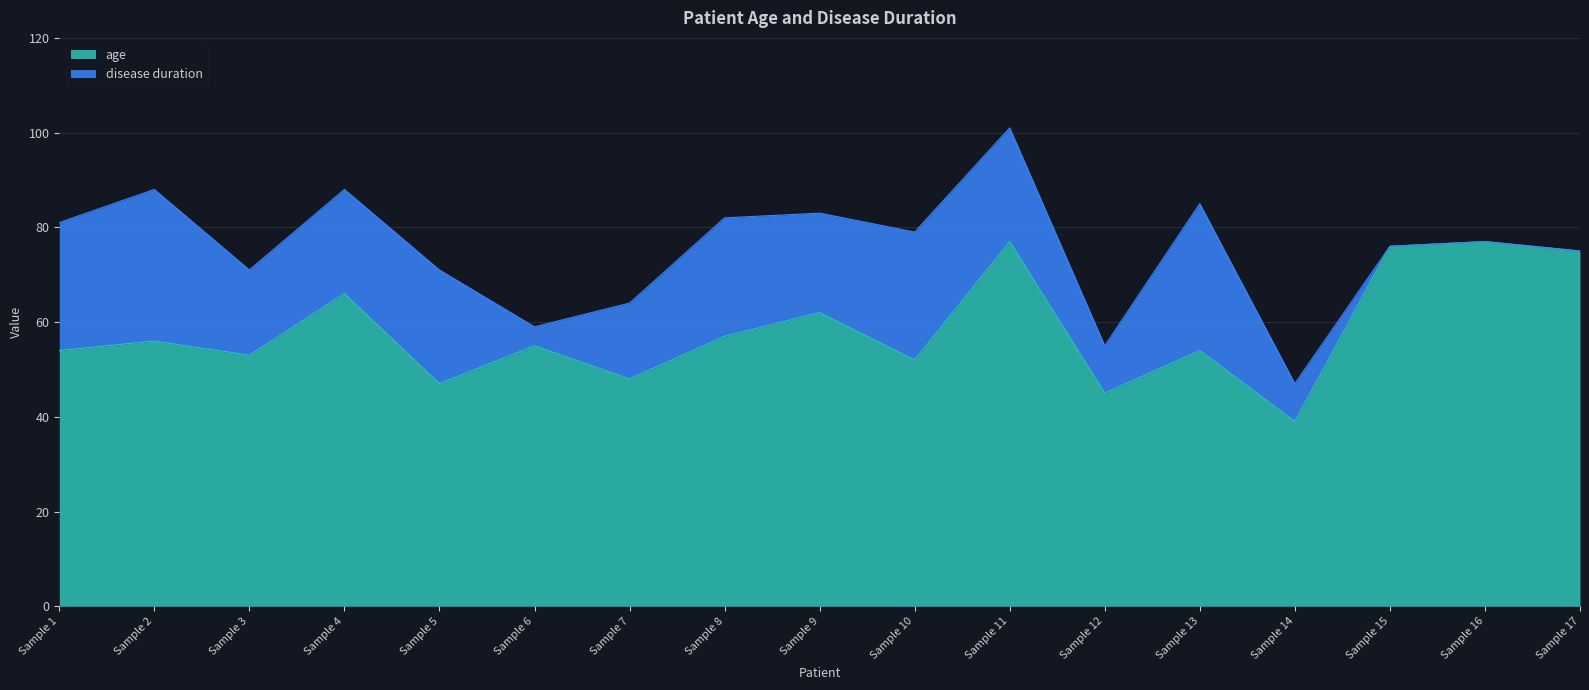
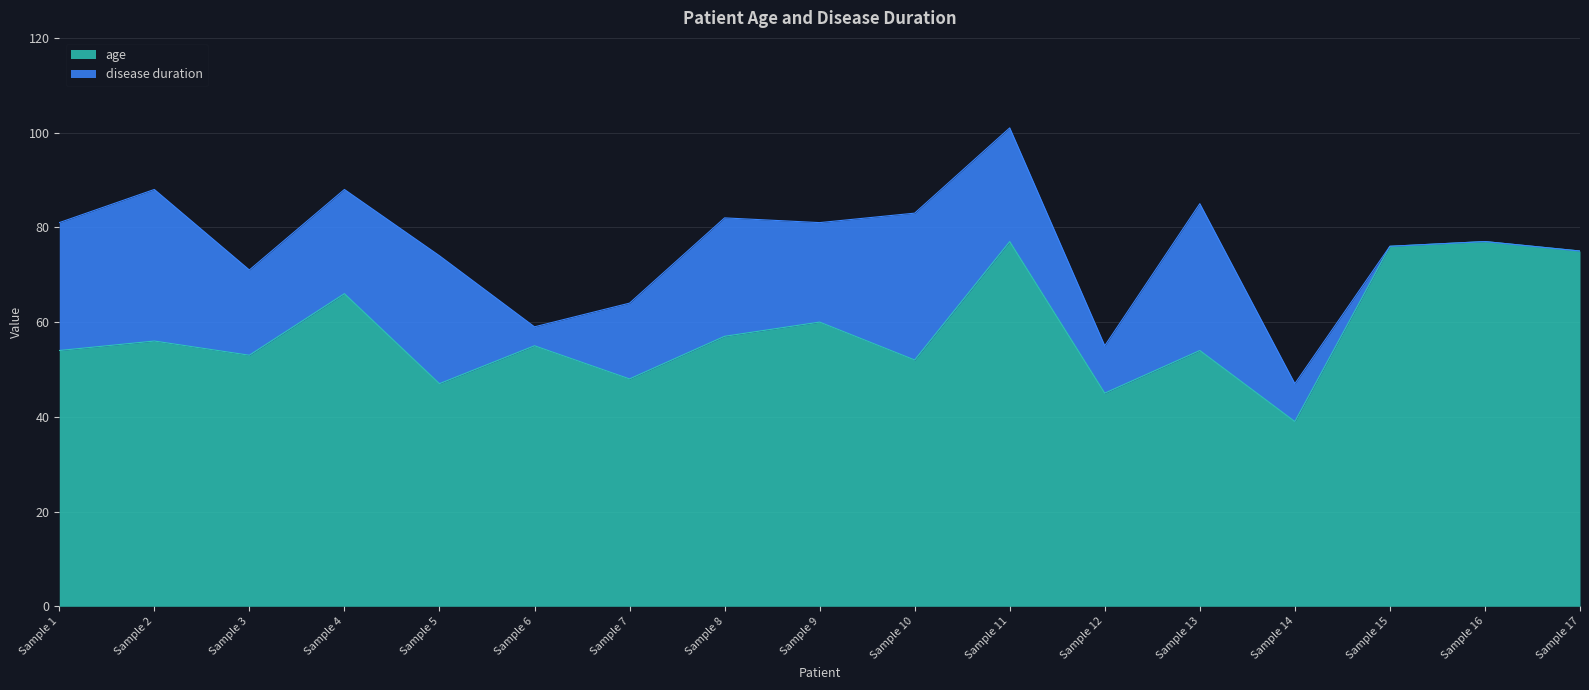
disease duration, Sample 5: 24 -> 27
age, Sample 9: 62 -> 60
disease duration, Sample 10: 27 -> 31
